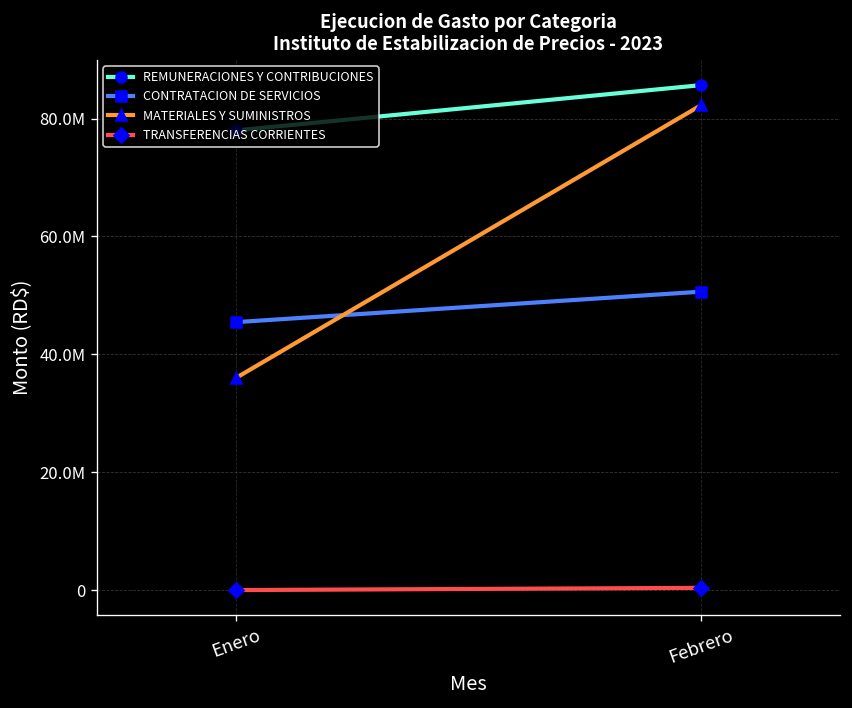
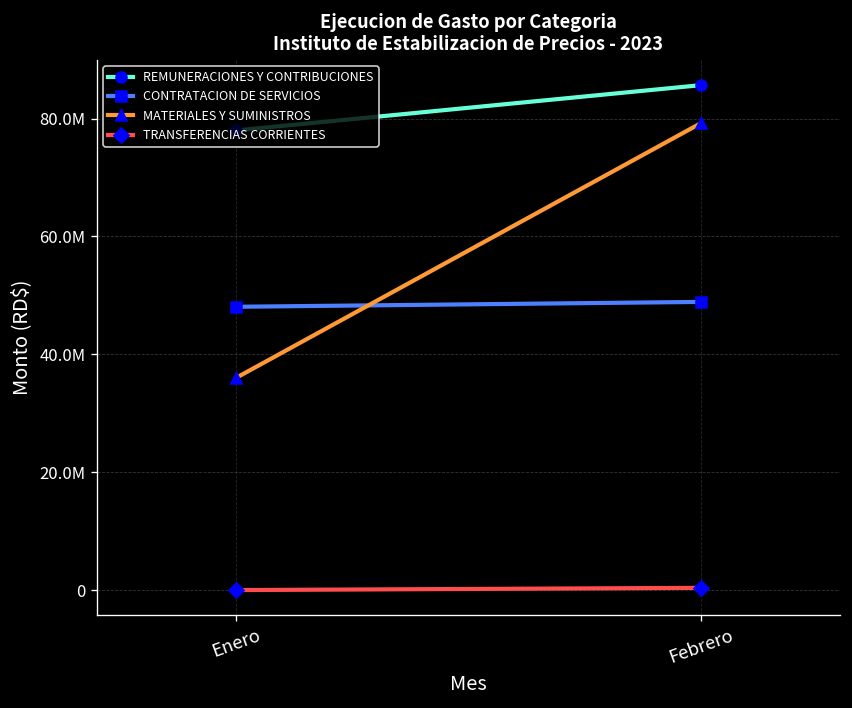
CONTRATACION DE SERVICIOS, Enero: 45000000 -> 48000000
CONTRATACION DE SERVICIOS, Febrero: 51000000 -> 49000000
MATERIALES Y SUMINISTROS, Febrero: 82000000 -> 79000000
